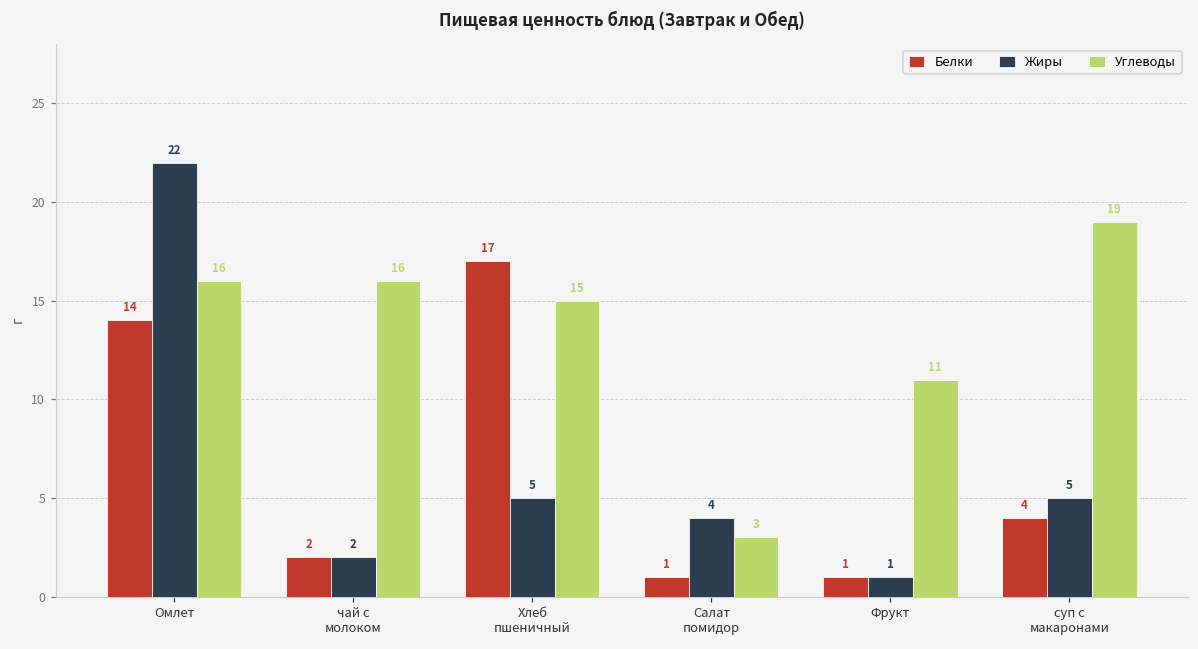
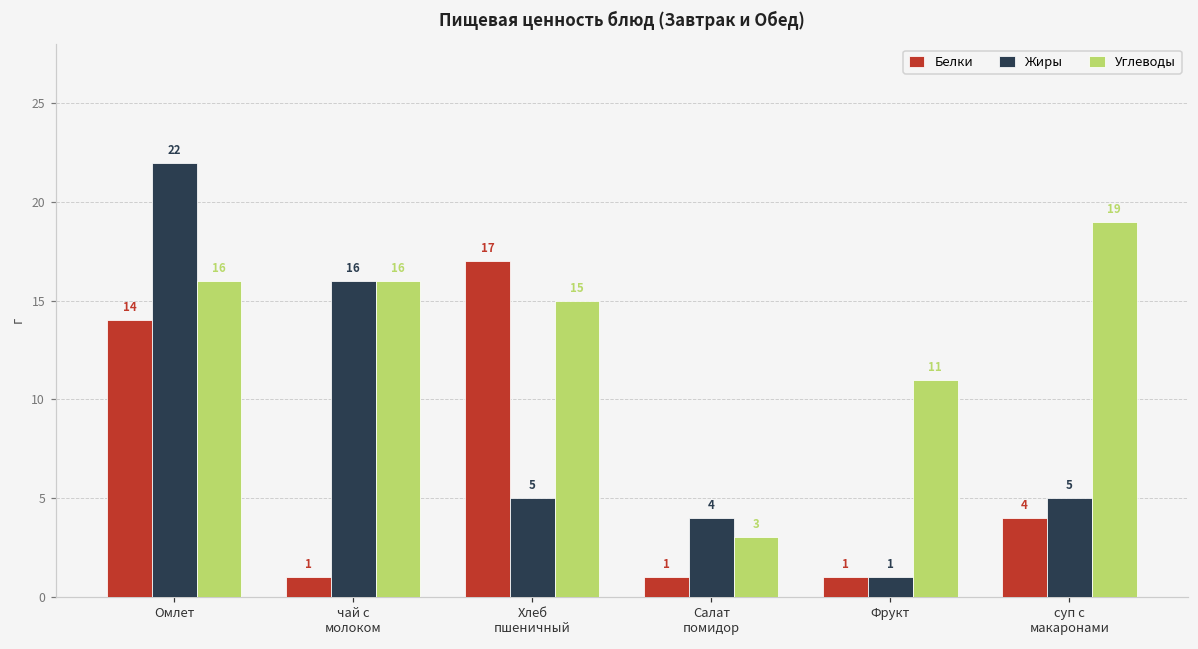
Белки, чай с молоком: 2 -> 1
Жиры, чай с молоком: 2 -> 16
